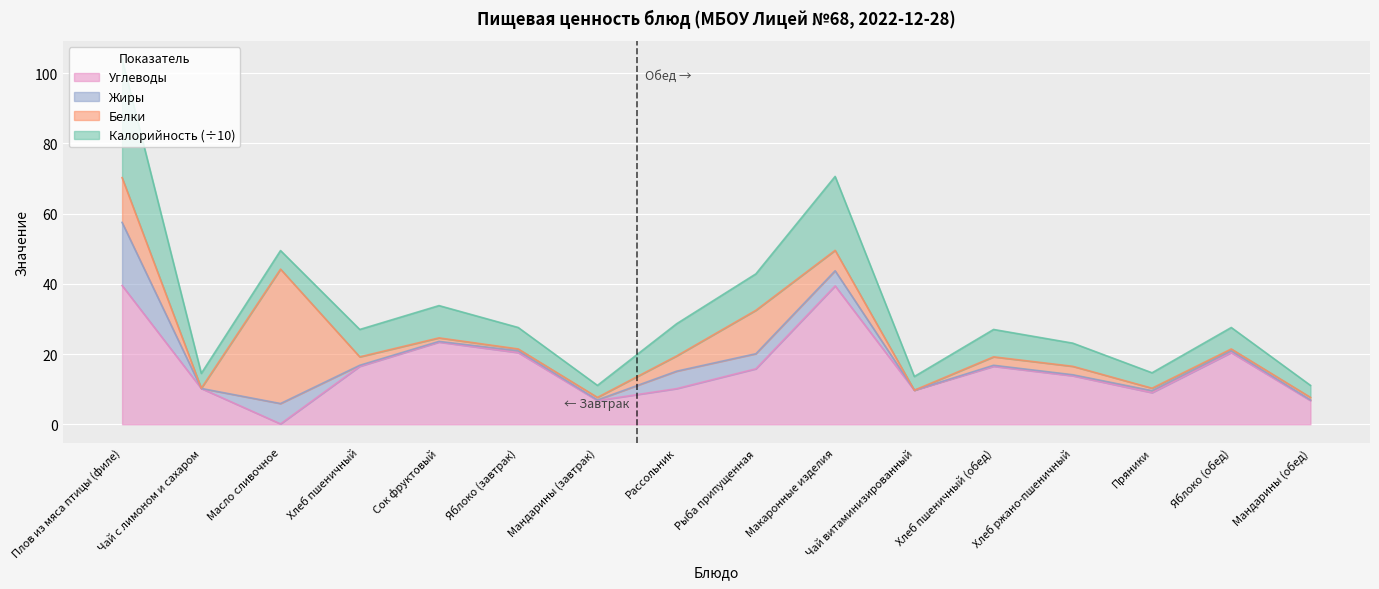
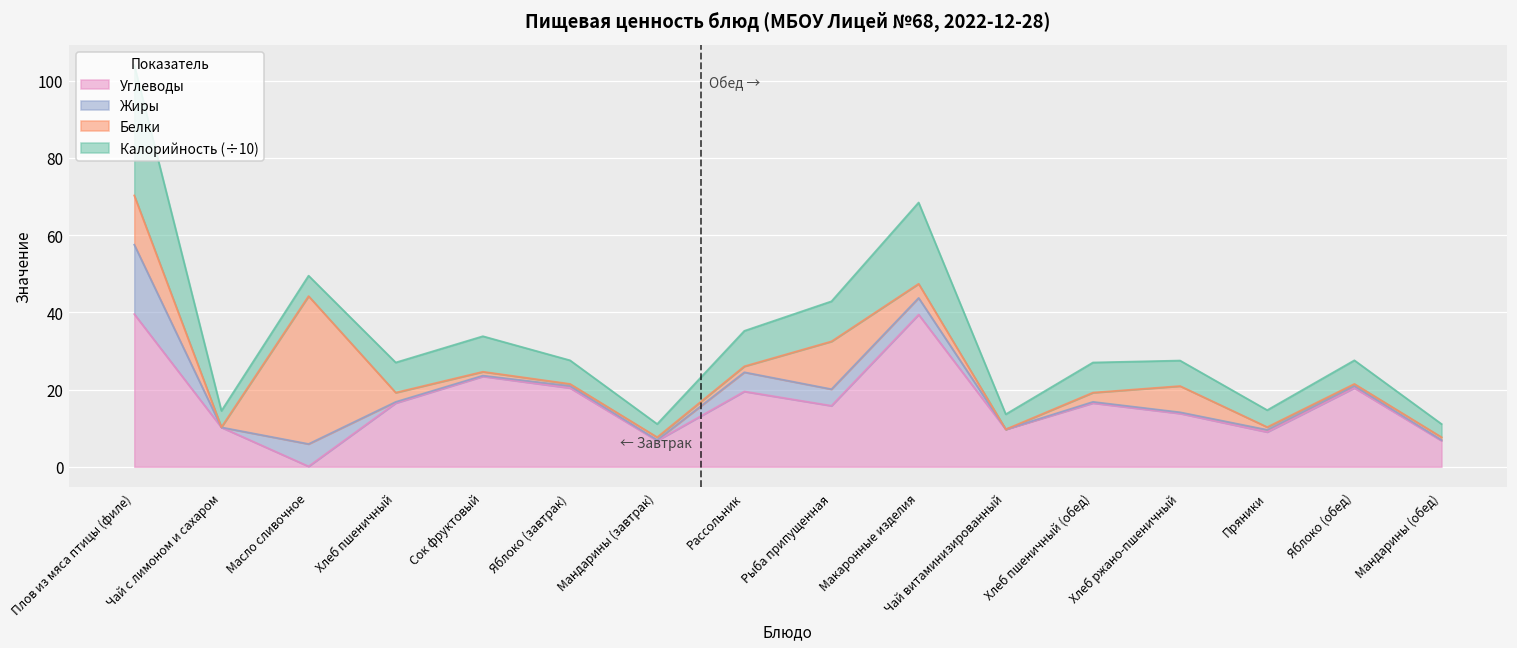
Углеводы, Рассольник: 10 -> 20
Белки, Рассольник: 4 -> 2
Белки, Макаронные изделия: 6 -> 4
Белки, Хлеб ржано-пшеничный: 2 -> 7
